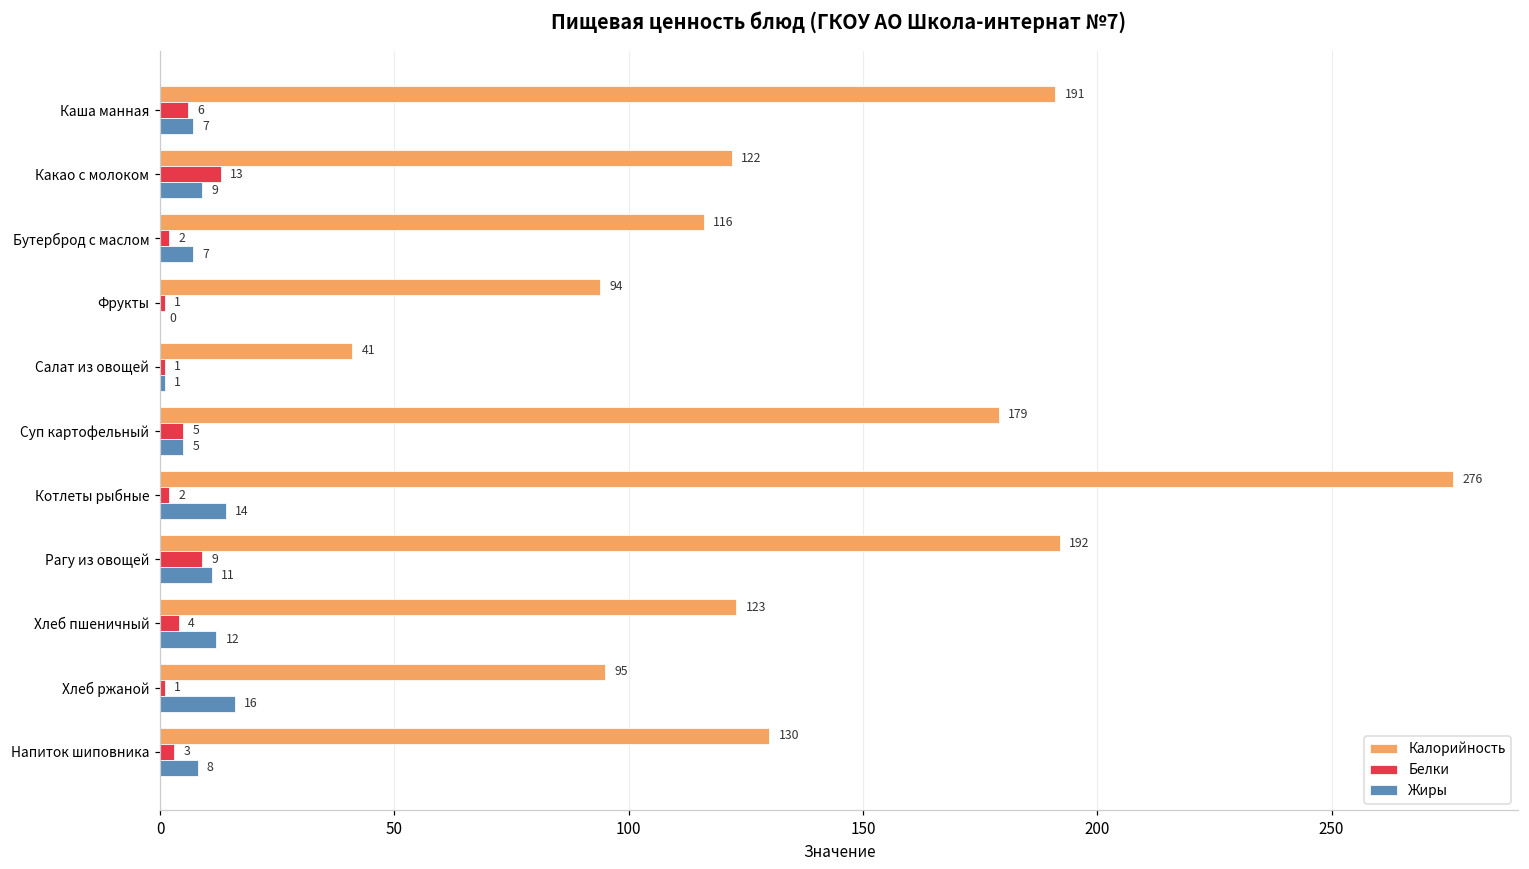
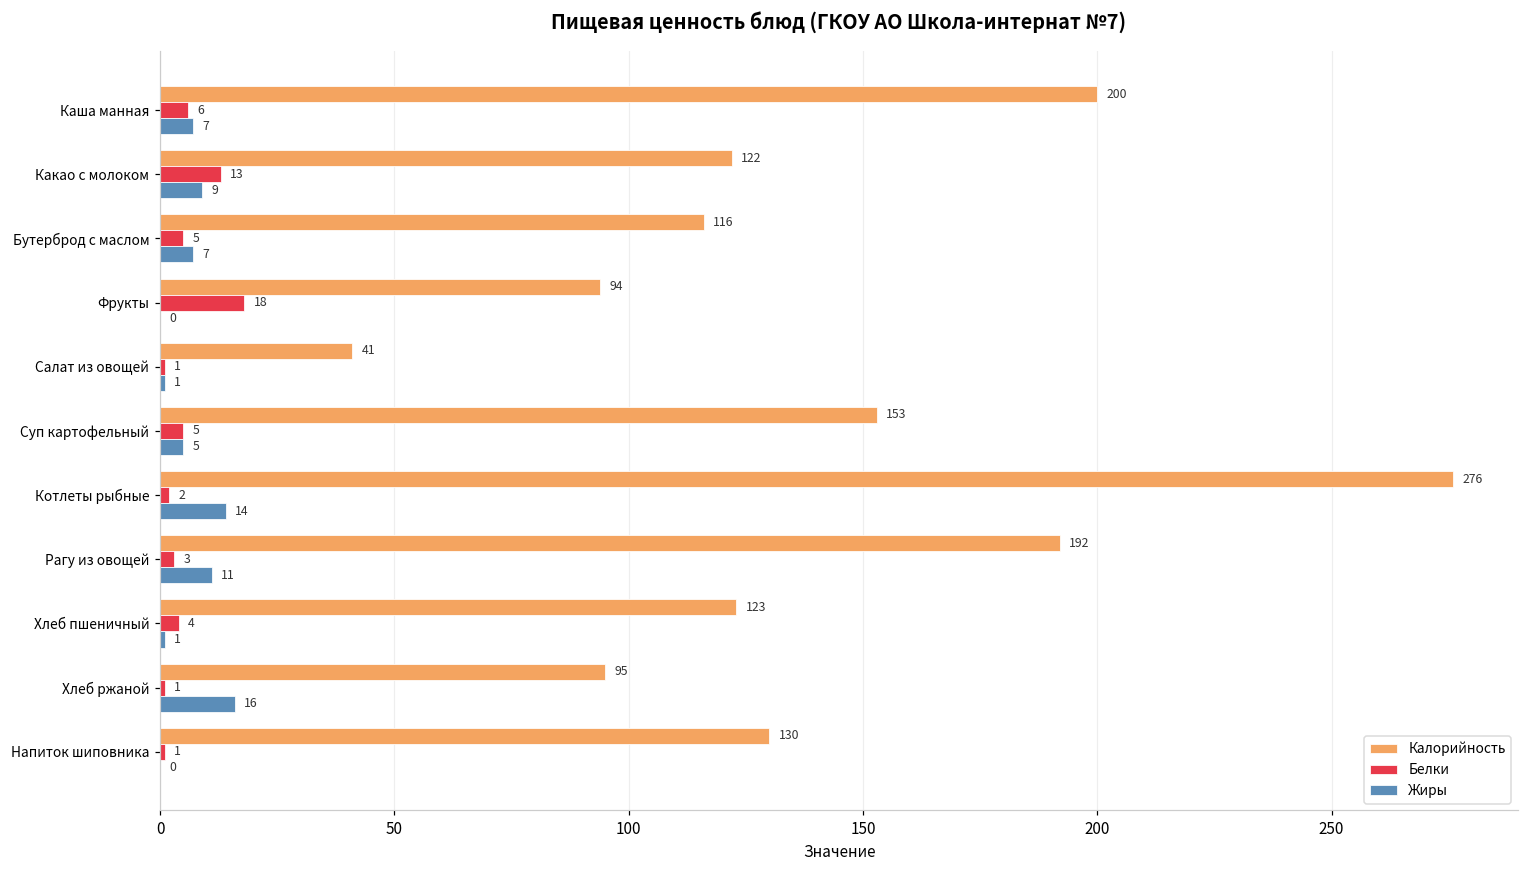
Калорийность, Каша манная: 191 -> 200
Белки, Бутерброд с маслом: 2 -> 5
Белки, Фрукты: 1 -> 18
Калорийность, Суп картофельный: 179 -> 153
Белки, Рагу из овощей: 9 -> 3
Жиры, Хлеб пшеничный: 12 -> 1
Белки, Напиток шиповника: 3 -> 1
Жиры, Напиток шиповника: 8 -> 0
